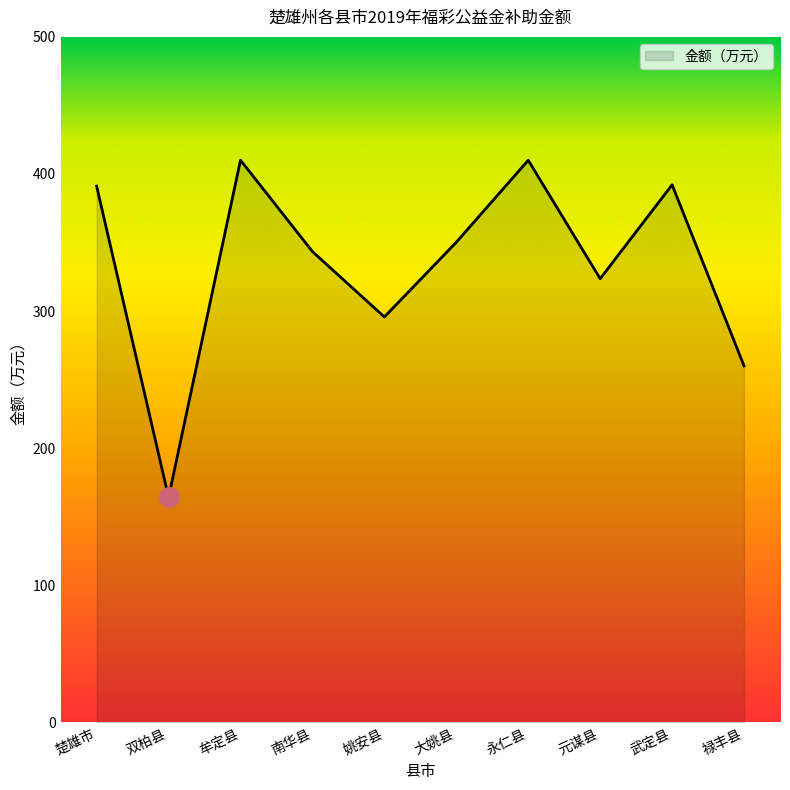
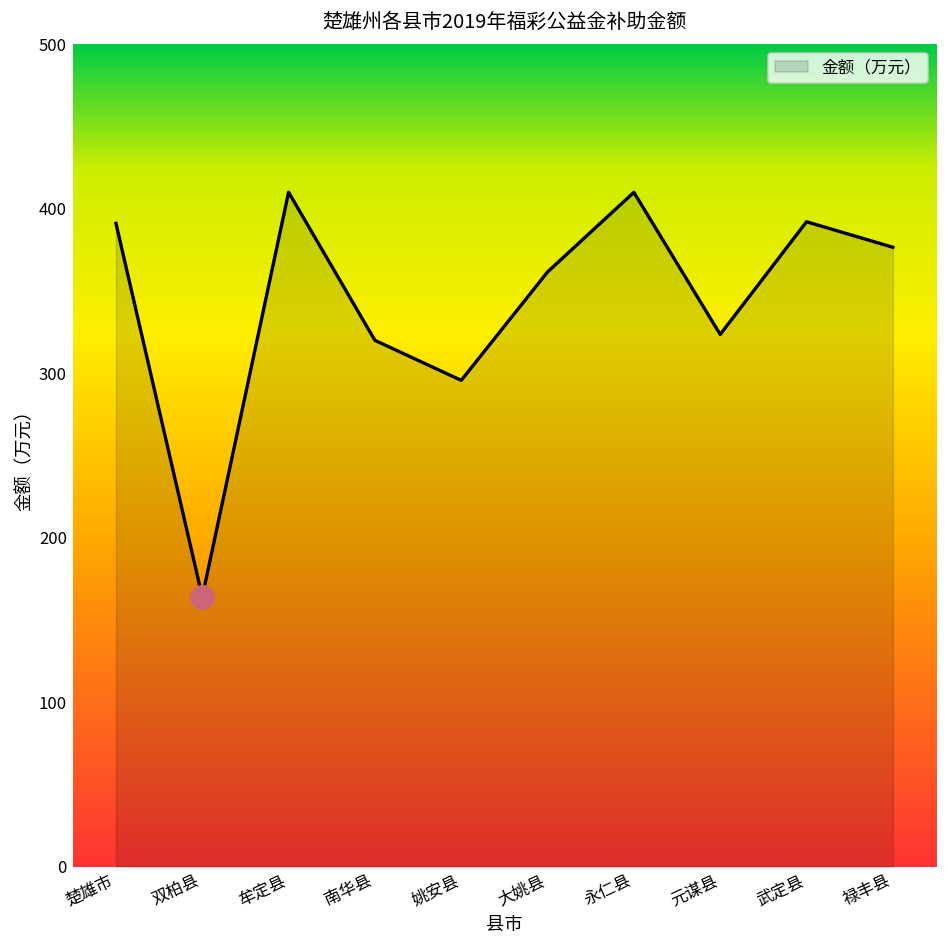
金额（万元）, 南华县: 343 -> 320
金额（万元）, 大姚县: 350 -> 362
金额（万元）, 禄丰县: 260 -> 377
